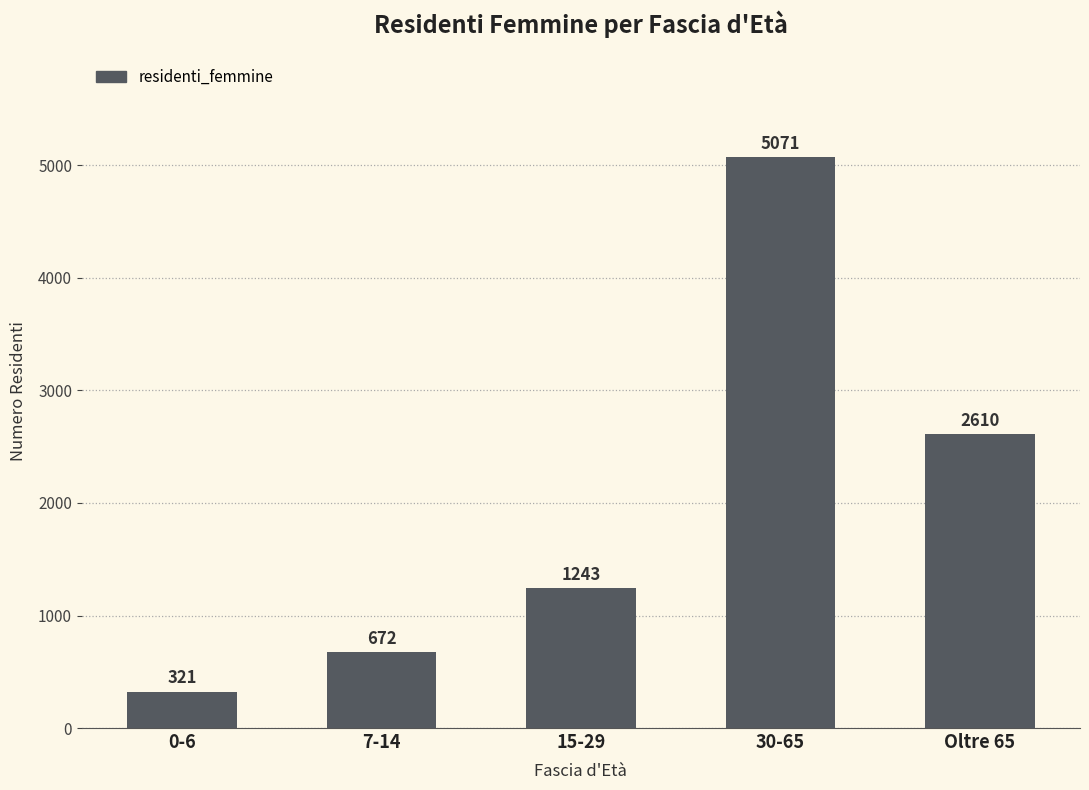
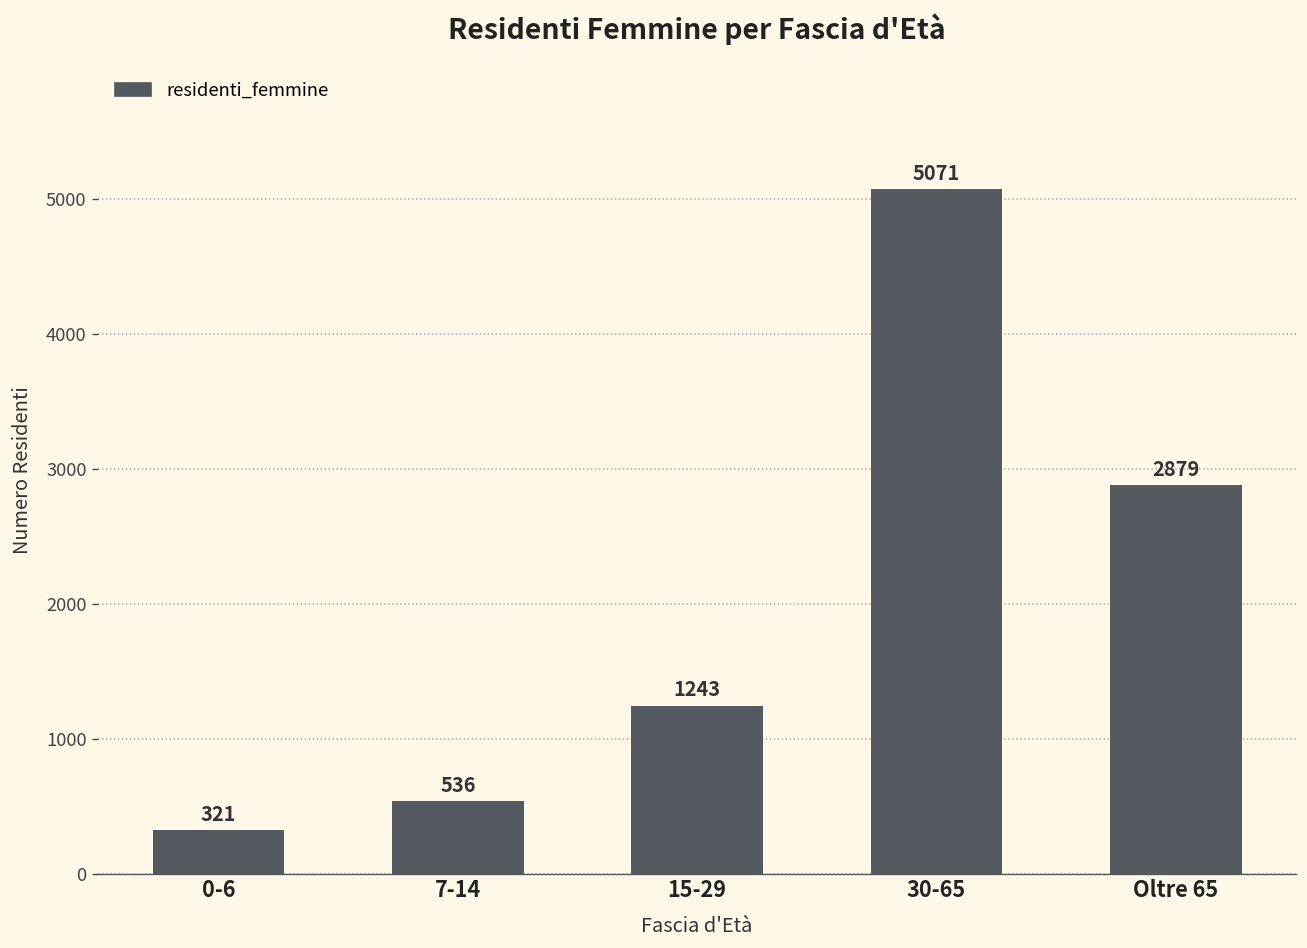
7-14: 672 -> 536
Oltre 65: 2610 -> 2879
